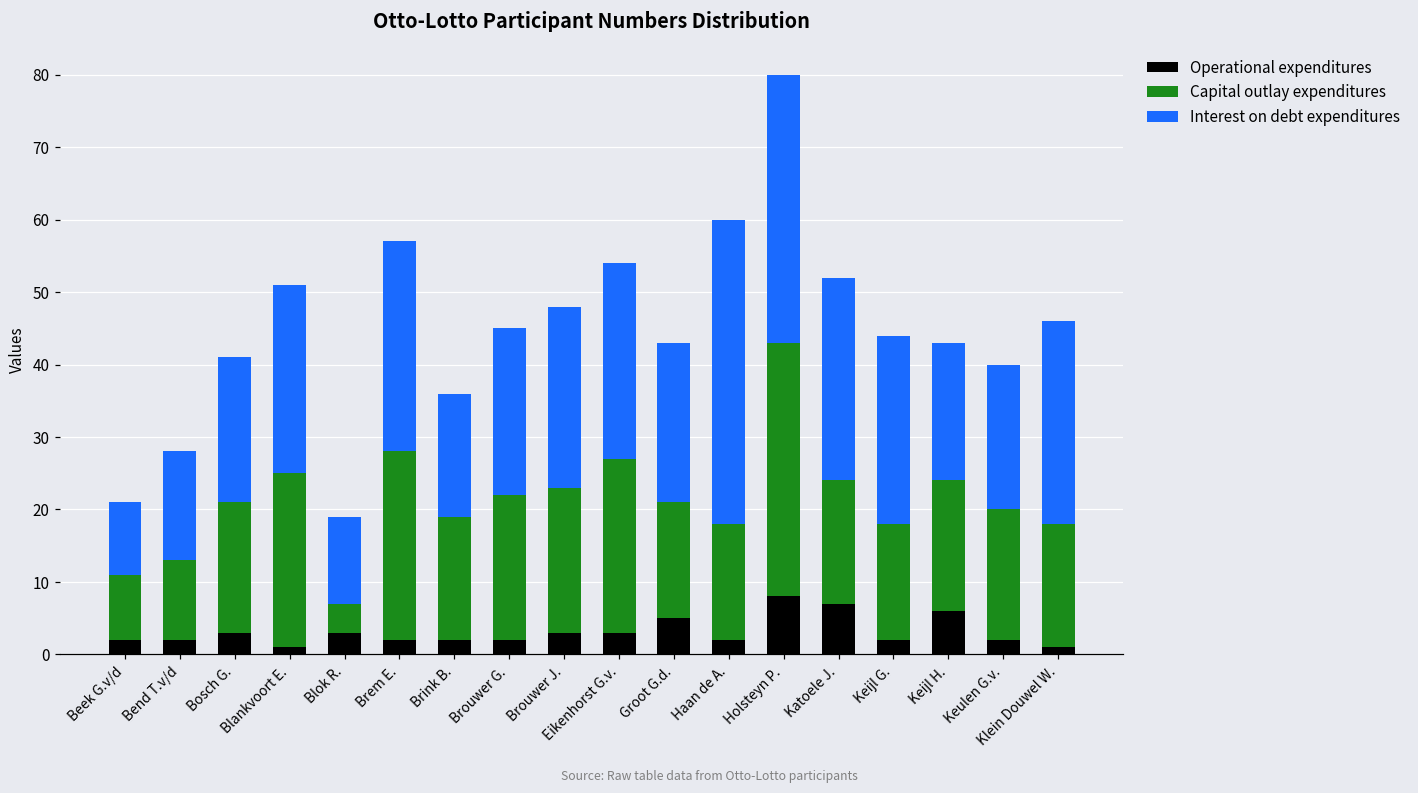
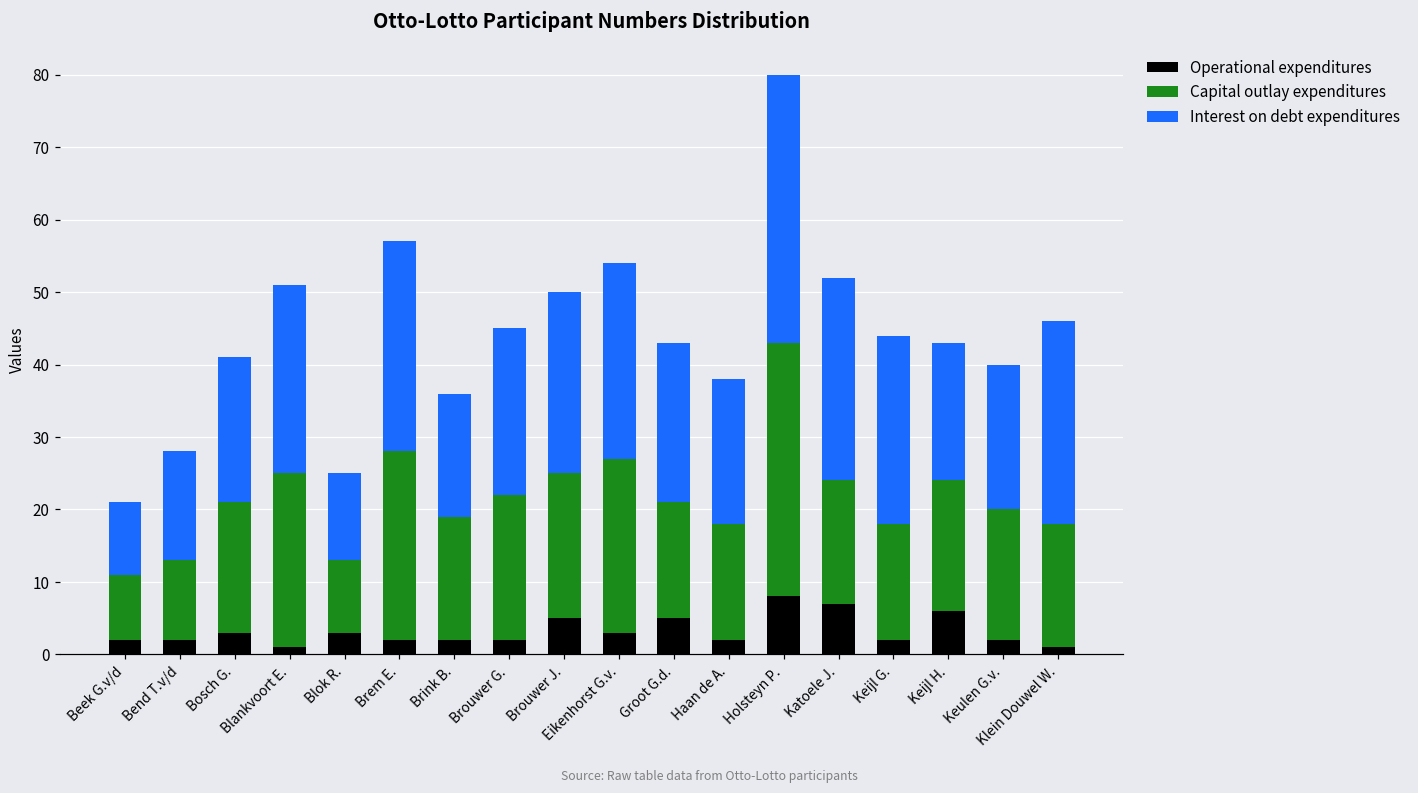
Capital outlay expenditures, Blok R.: 4 -> 10
Operational expenditures, Brouwer J.: 3 -> 5
Interest on debt expenditures, Haan de A.: 42 -> 20
